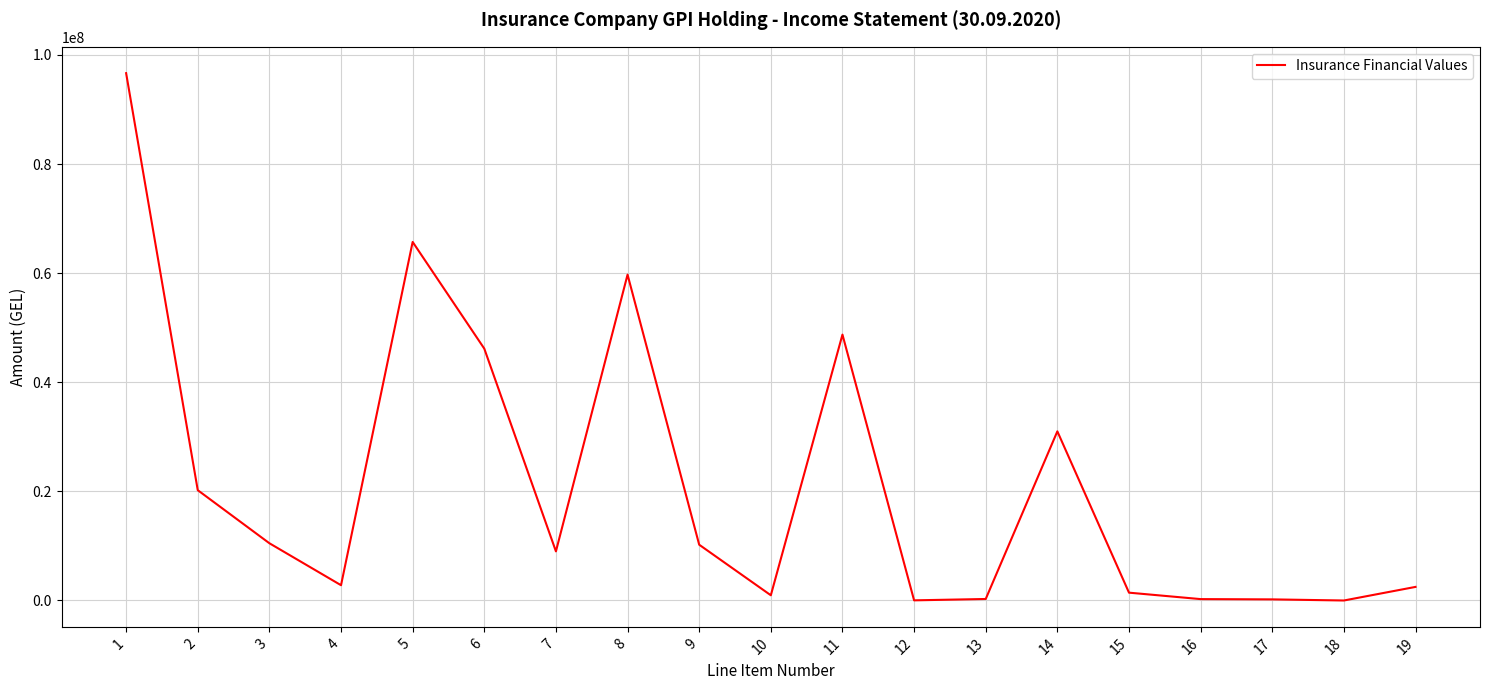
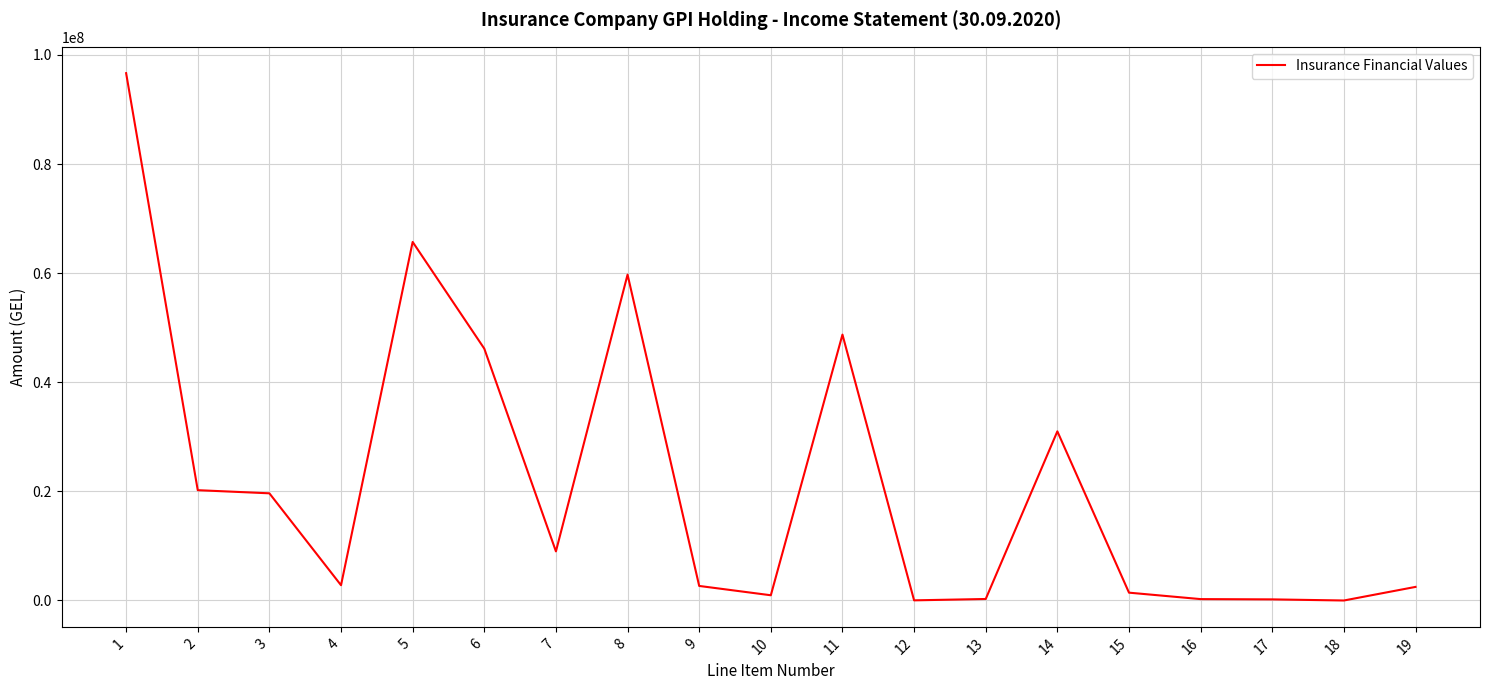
3: 10000000 -> 20000000
9: 10000000 -> 3000000
